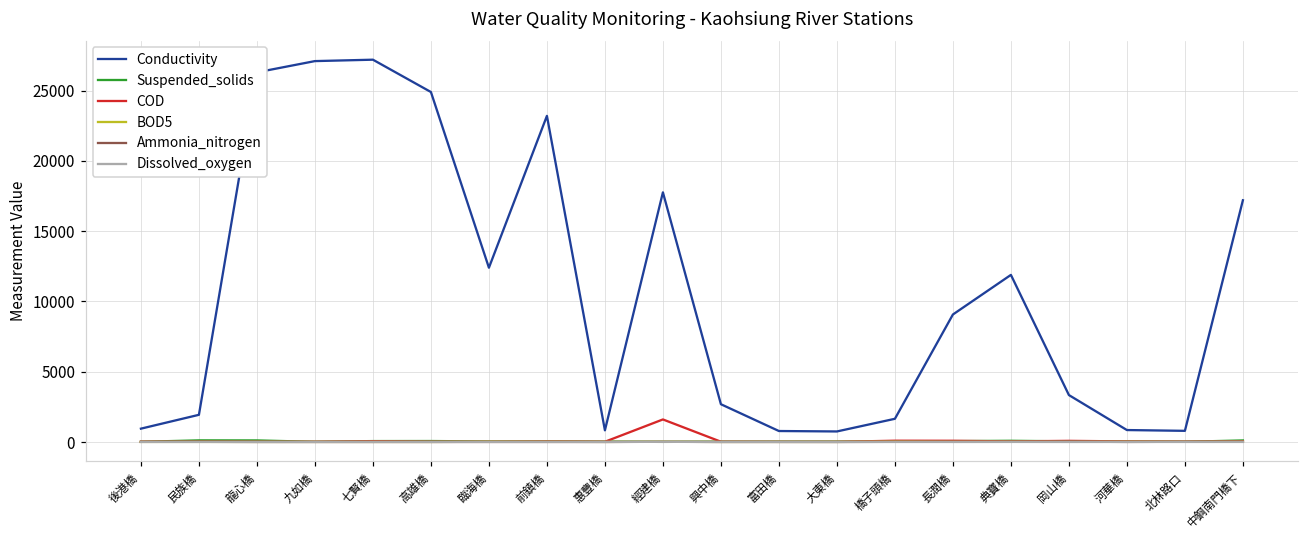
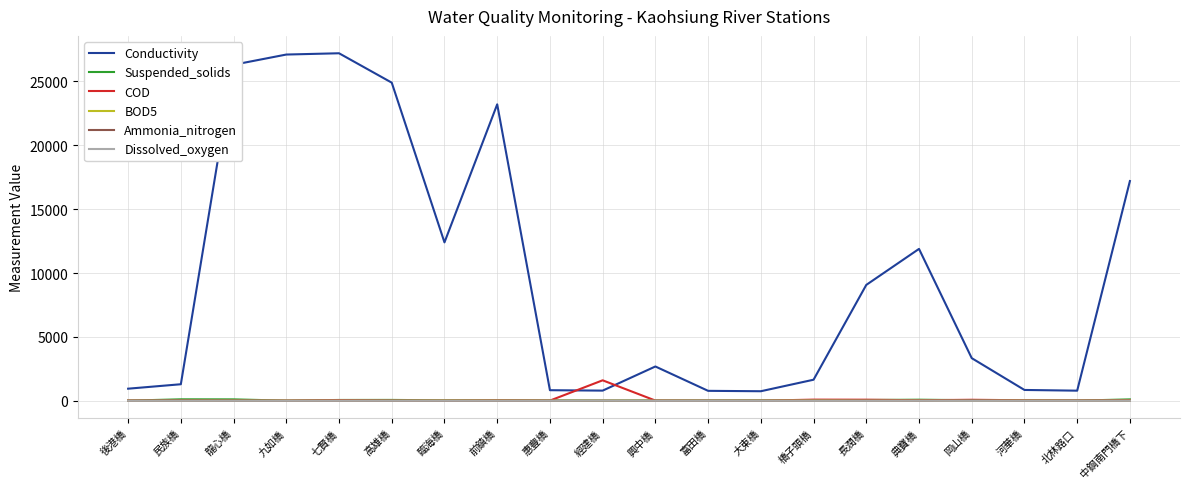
Conductivity, 民族橋: 1900 -> 1300
Conductivity, 經建橋: 17800 -> 800
